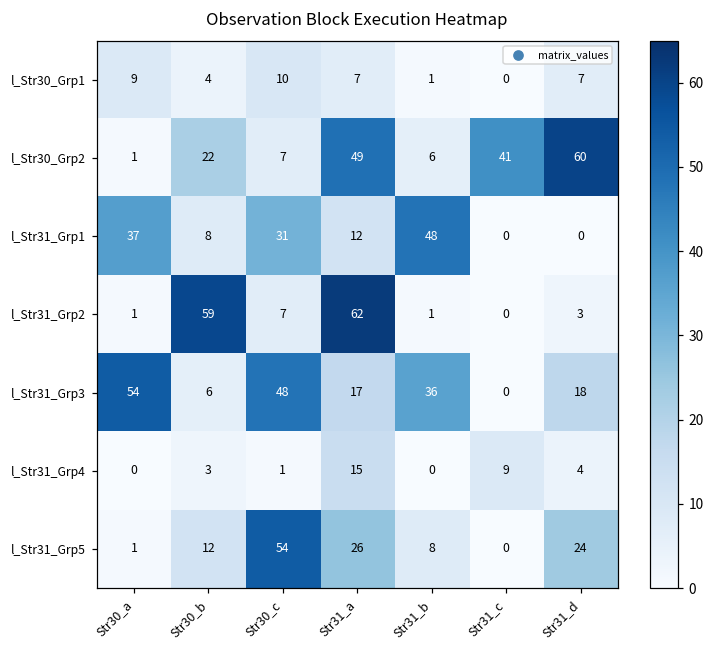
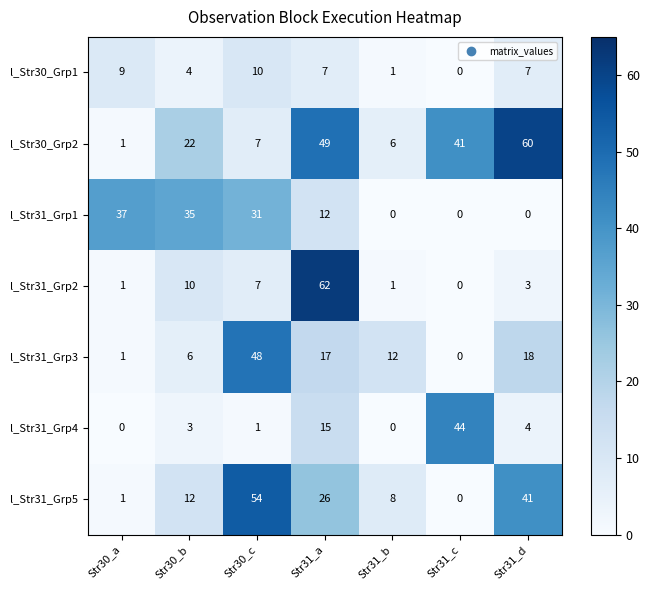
l_Str31_Grp1, Str30_b: 8 -> 35
l_Str31_Grp1, Str31_b: 48 -> 0
l_Str31_Grp2, Str30_b: 59 -> 10
l_Str31_Grp3, Str30_a: 54 -> 1
l_Str31_Grp3, Str31_b: 36 -> 12
l_Str31_Grp4, Str31_c: 9 -> 44
l_Str31_Grp5, Str31_d: 24 -> 41
